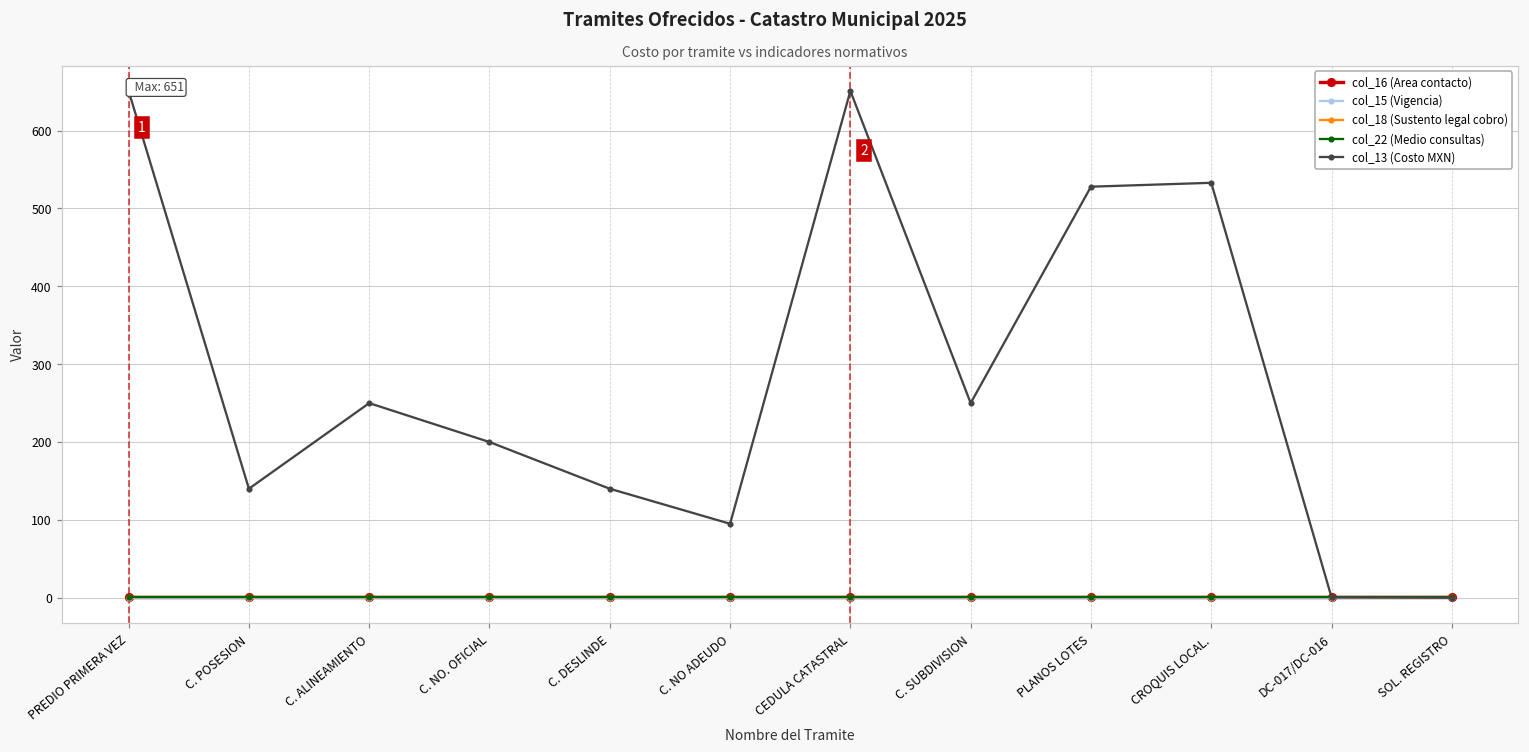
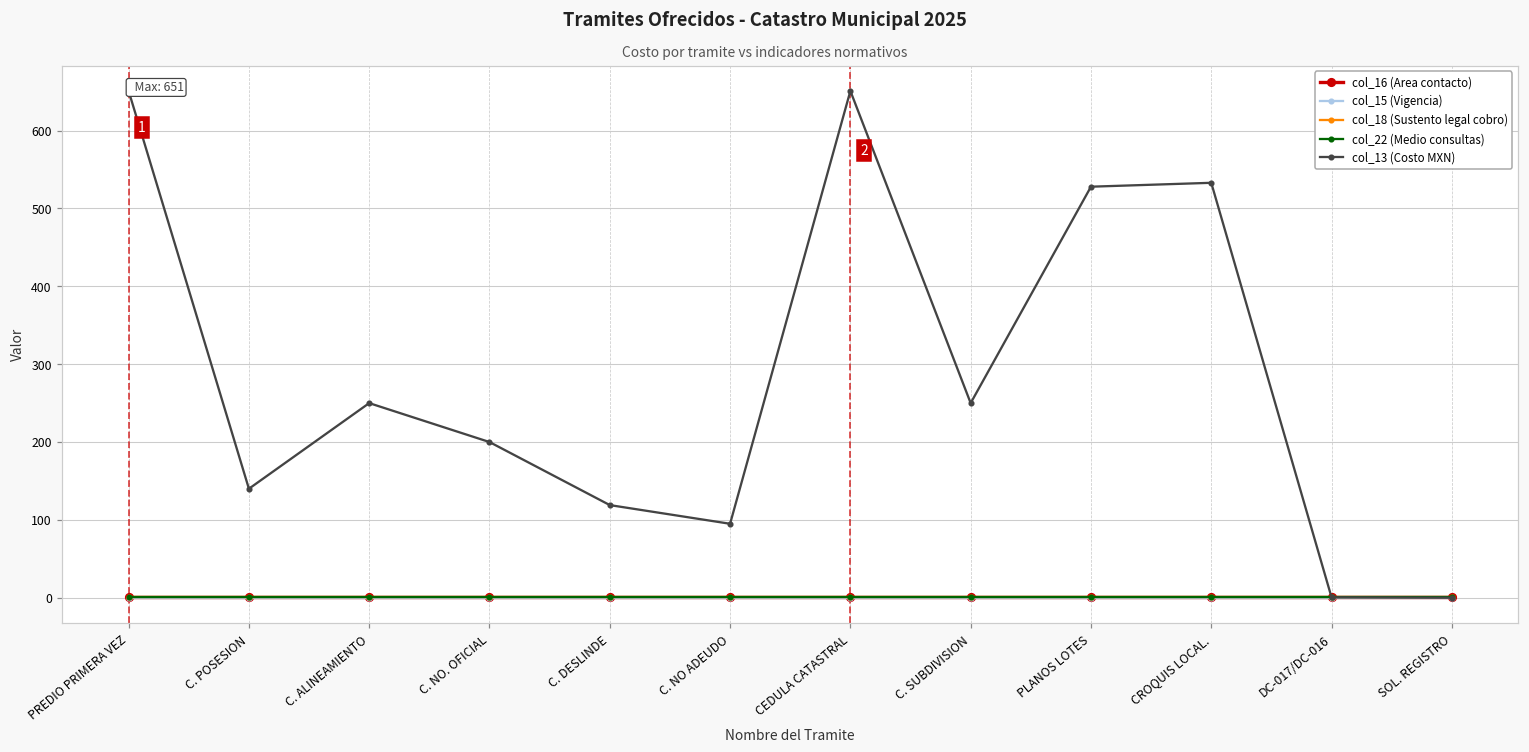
col_13 (Costo MXN), C. DESLINDE: 140 -> 120
